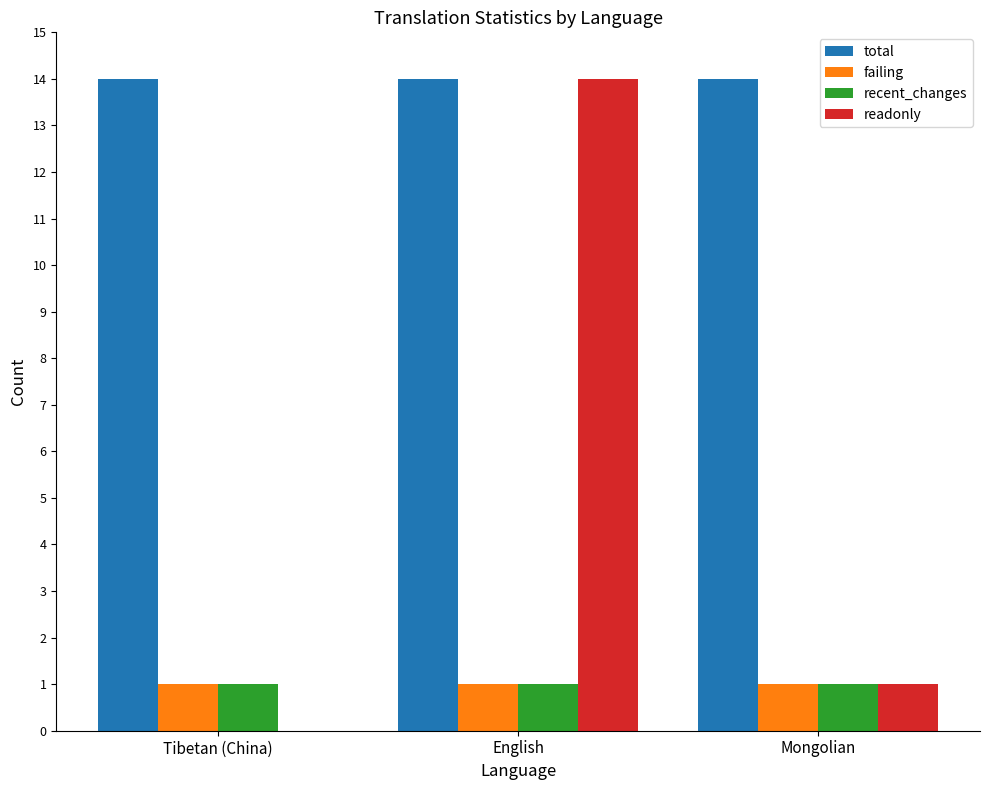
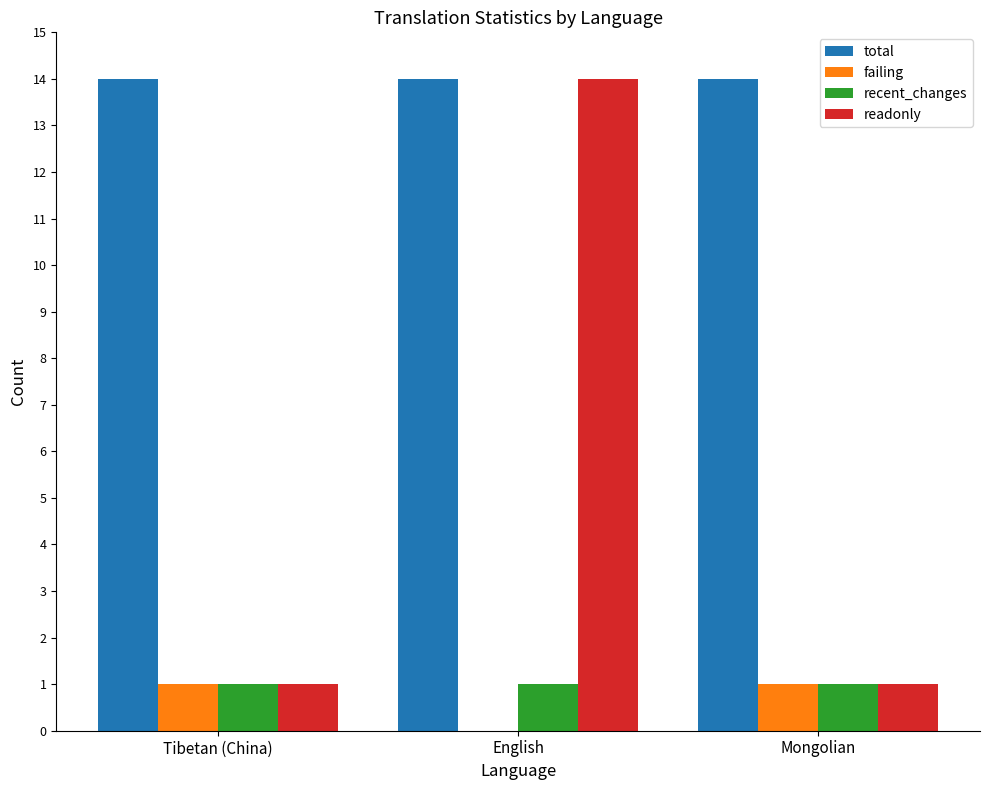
readonly, Tibetan (China): 0 -> 1
failing, English: 1 -> 0
